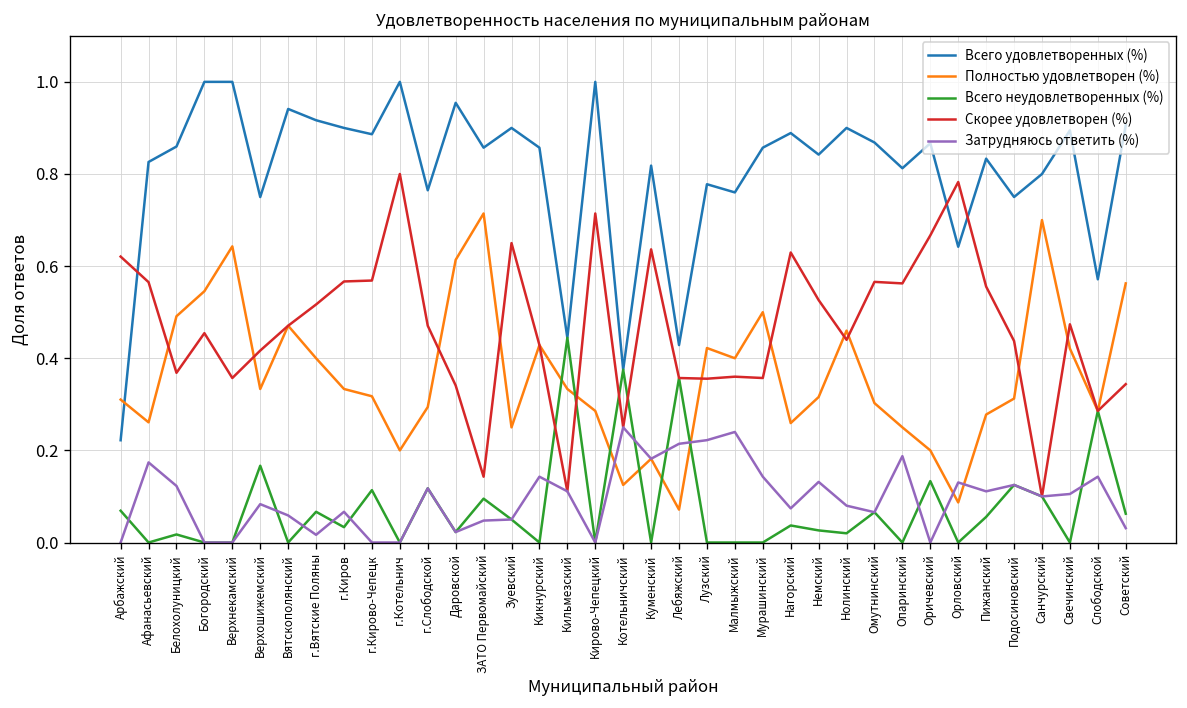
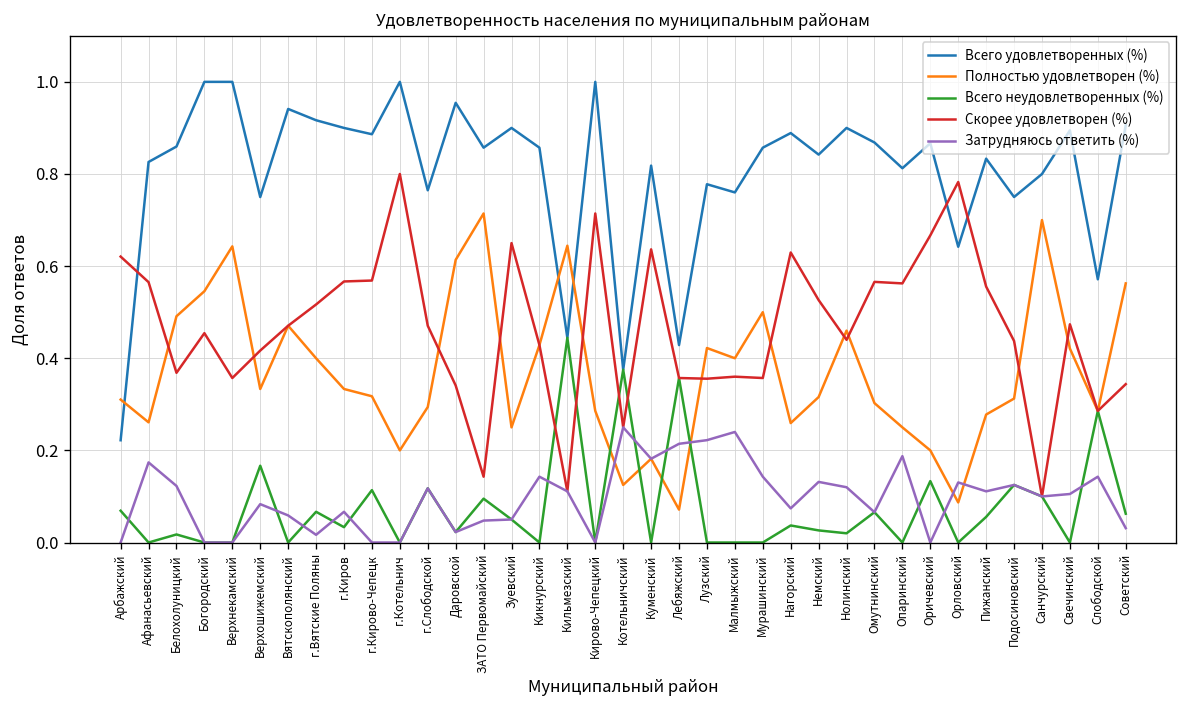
Полностью удовлетворен (%), Кильмезский: 0.33 -> 0.64
Затрудняюсь ответить (%), Нолинский: 0.08 -> 0.12
